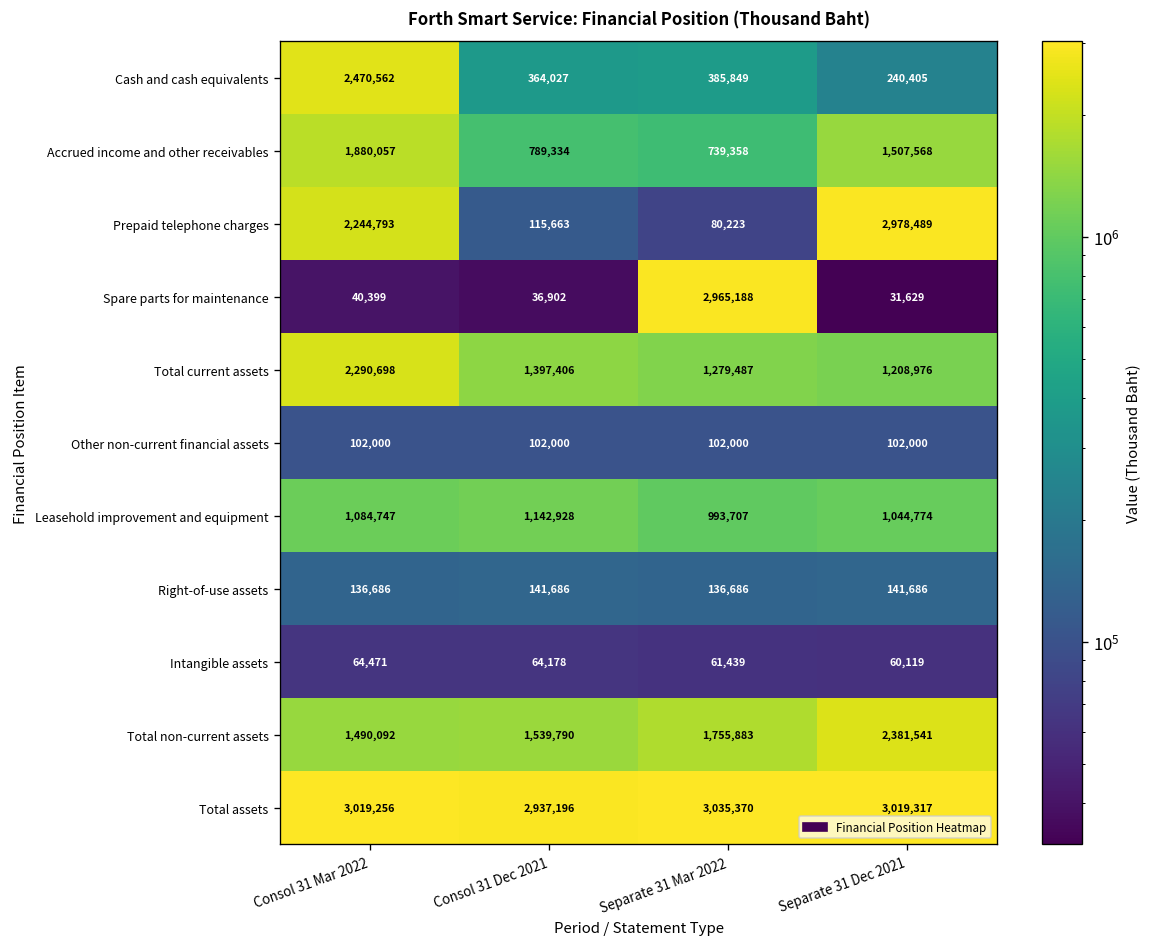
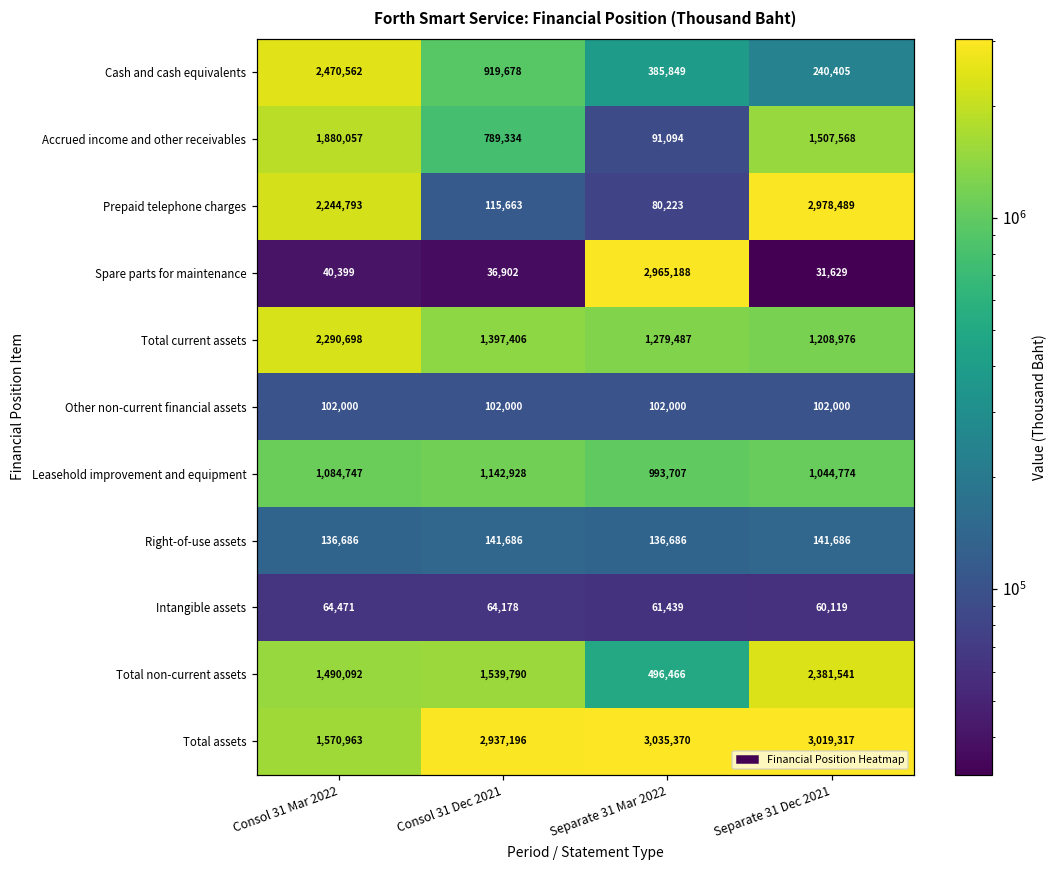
Cash and cash equivalents, Consol 31 Dec 2021: 364,027 -> 919,678
Accrued income and other receivables, Separate 31 Mar 2022: 739,358 -> 91,094
Total non-current assets, Separate 31 Mar 2022: 1,755,883 -> 496,466
Total assets, Consol 31 Mar 2022: 3,019,256 -> 1,570,963
